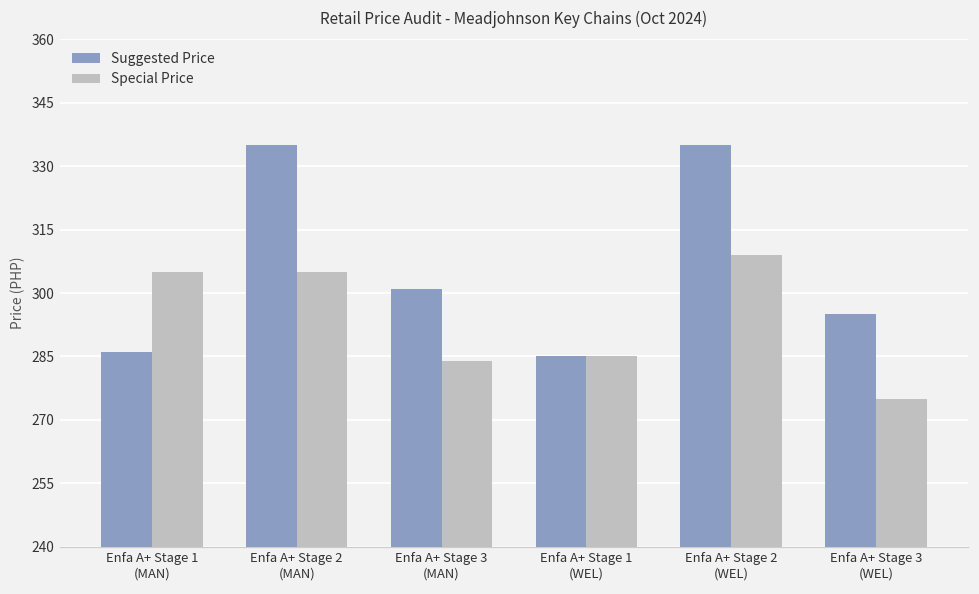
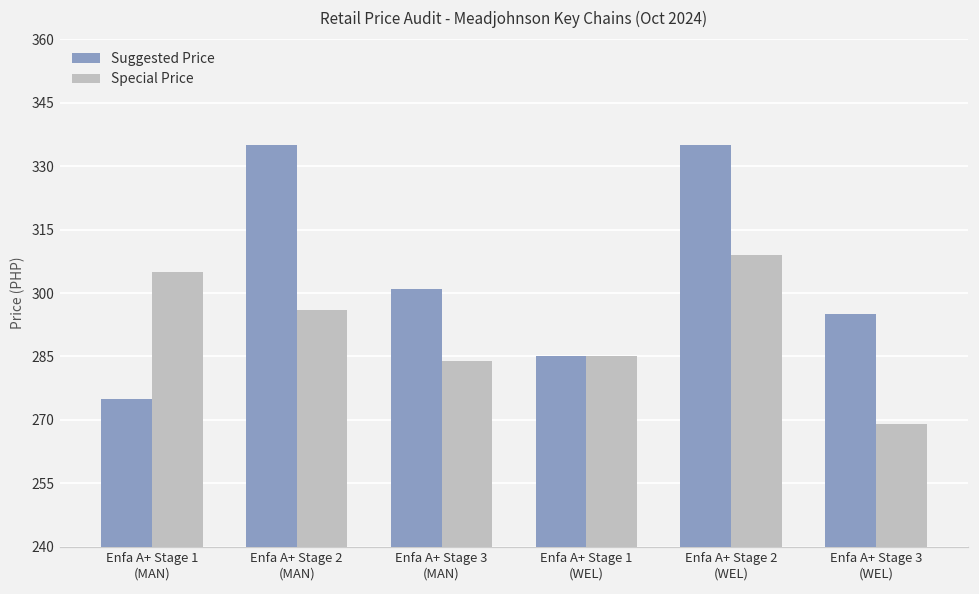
Suggested Price, Enfa A+ Stage 1 (MAN): 286 -> 275
Special Price, Enfa A+ Stage 2 (MAN): 305 -> 296
Special Price, Enfa A+ Stage 3 (WEL): 275 -> 269
